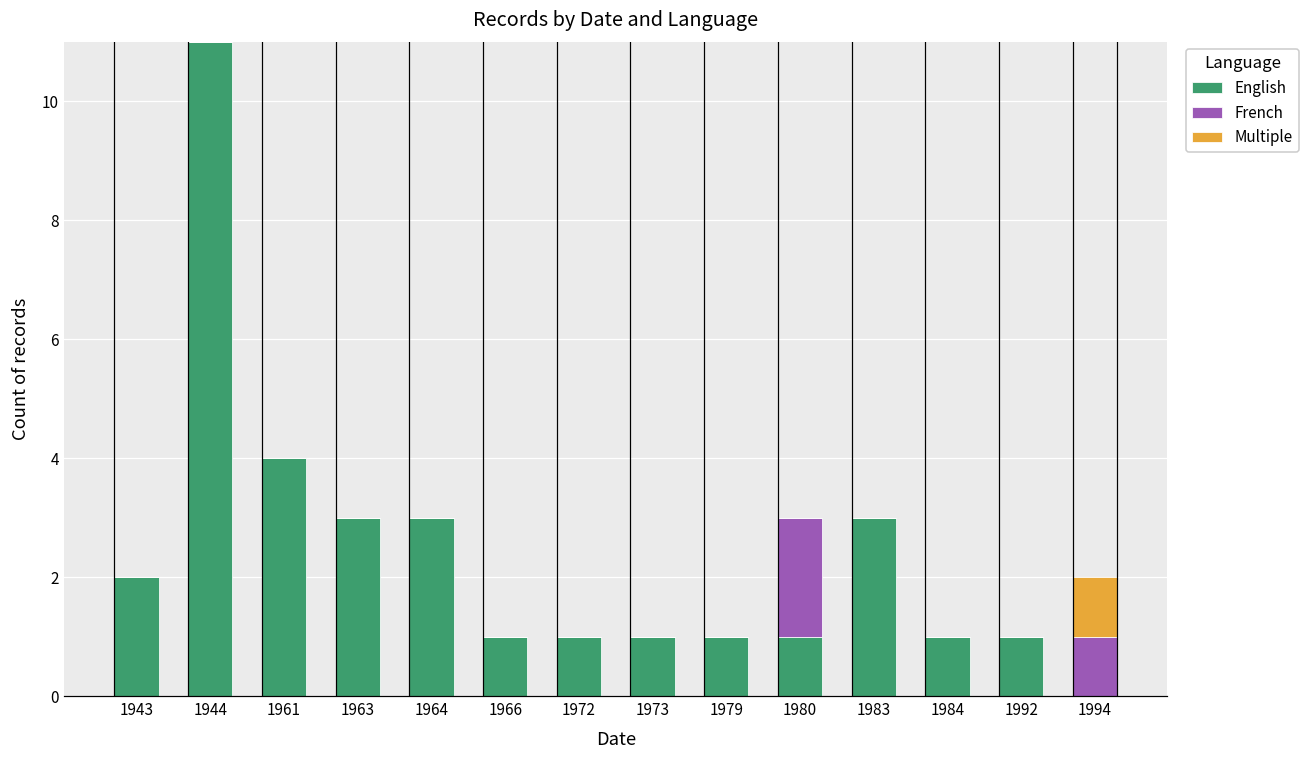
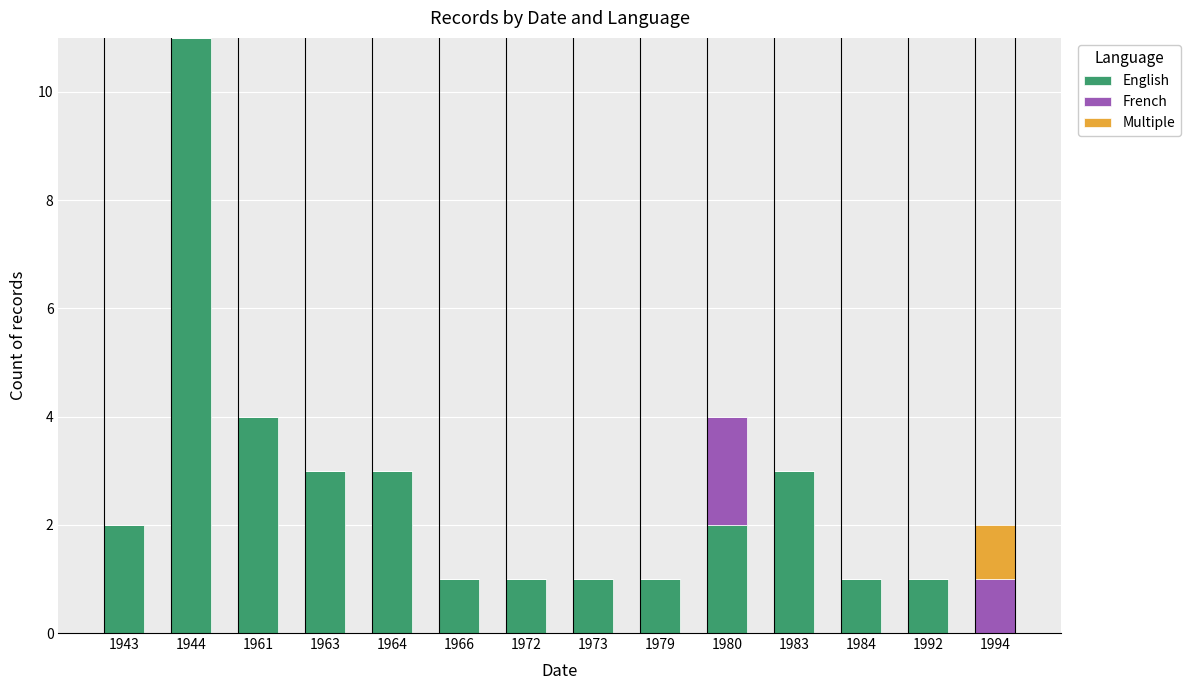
English, 1980: 1 -> 2
